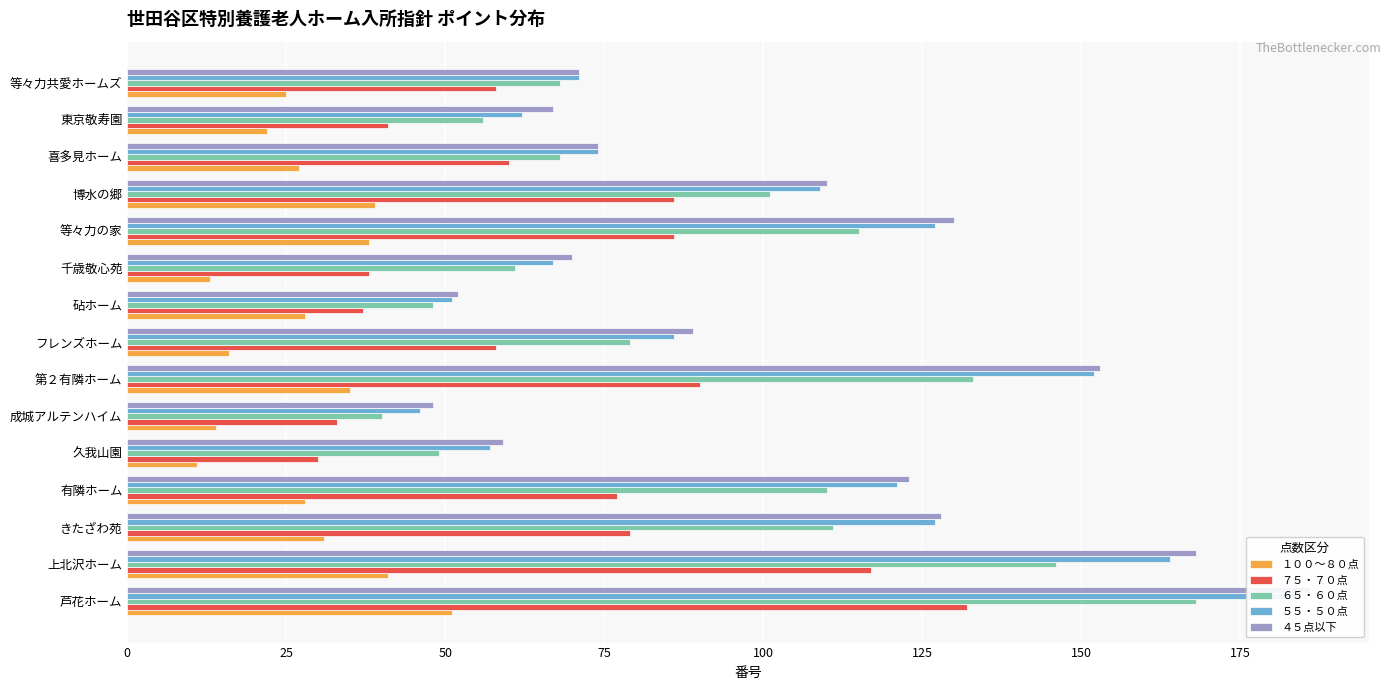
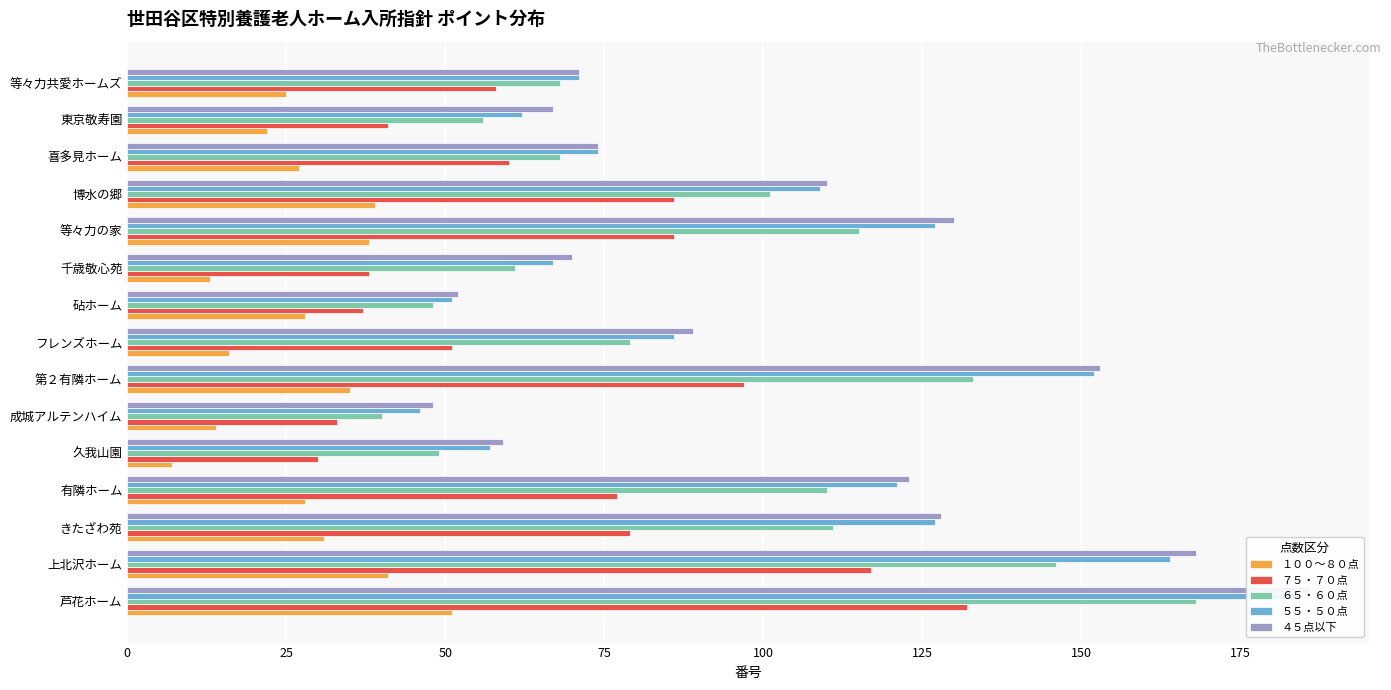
７５・７０点, フレンズホーム: 58 -> 51
７５・７０点, 第２有隣ホーム: 90 -> 97
１００～８０点, 久我山園: 11 -> 7
